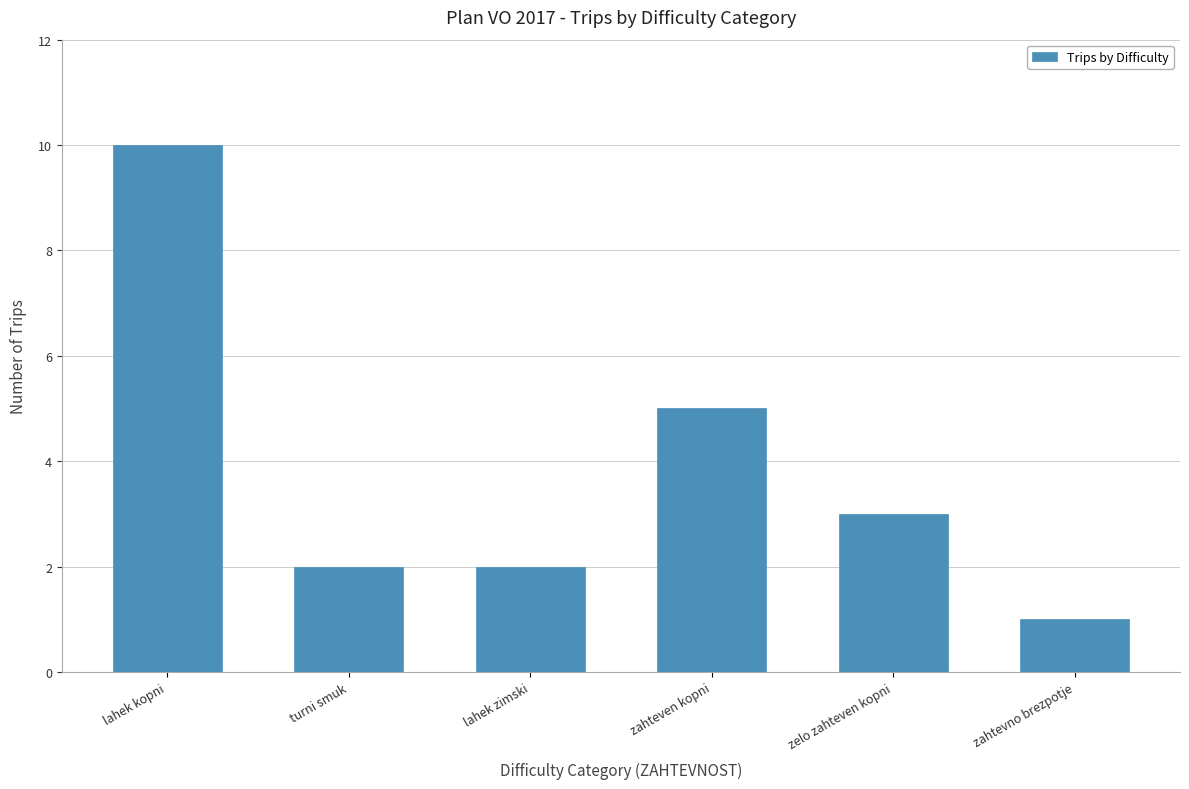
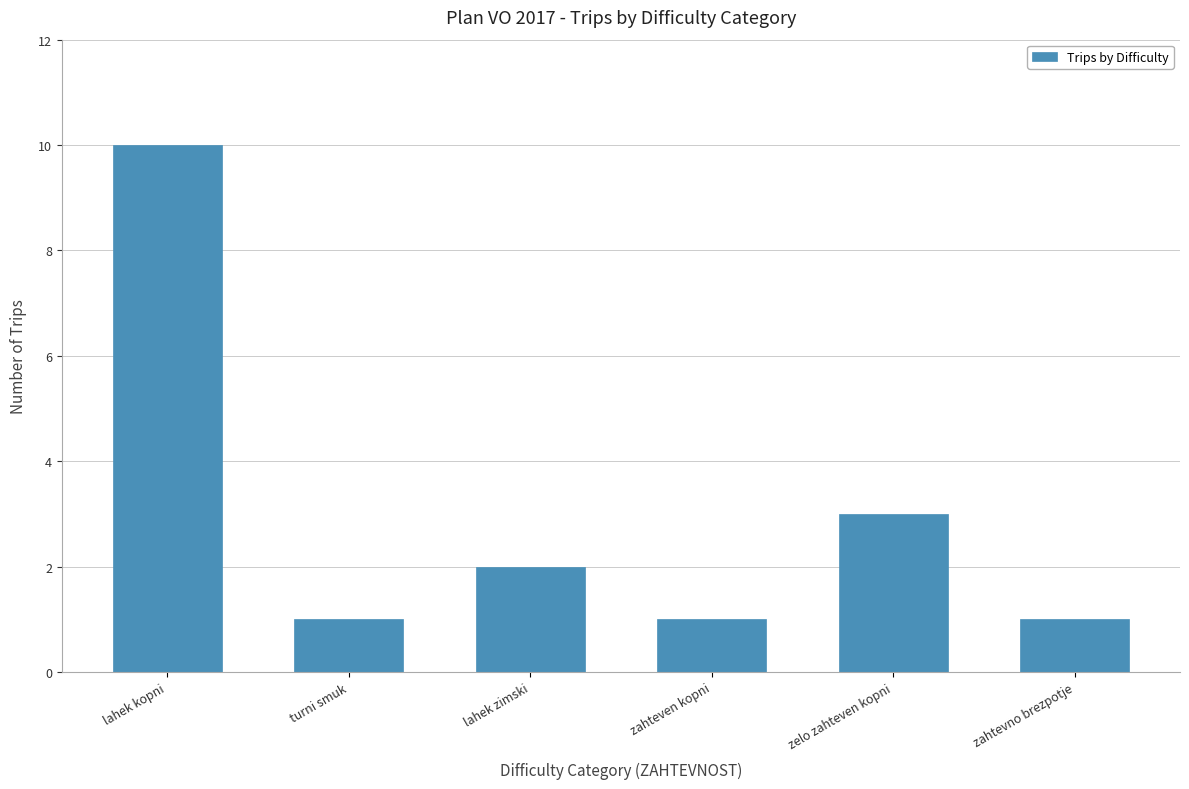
turni smuk: 2 -> 1
zahteven kopni: 5 -> 1
